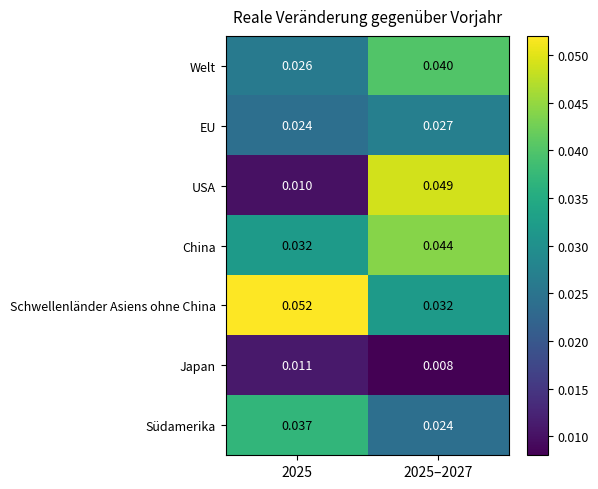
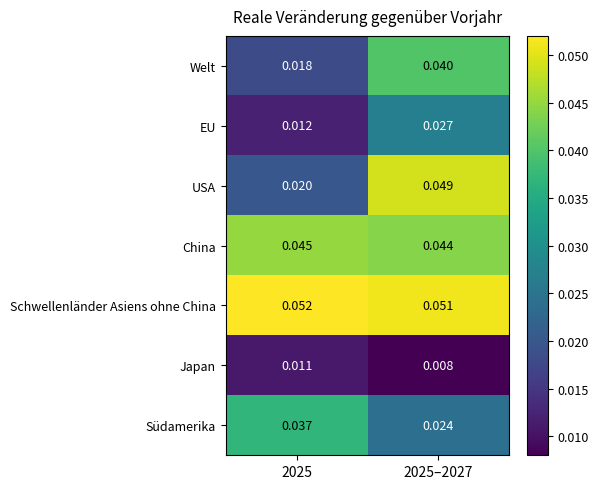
Welt, 2025: 0.026 -> 0.018
EU, 2025: 0.024 -> 0.012
USA, 2025: 0.010 -> 0.020
China, 2025: 0.032 -> 0.045
Schwellenländer Asiens ohne China, 2025–2027: 0.032 -> 0.051
